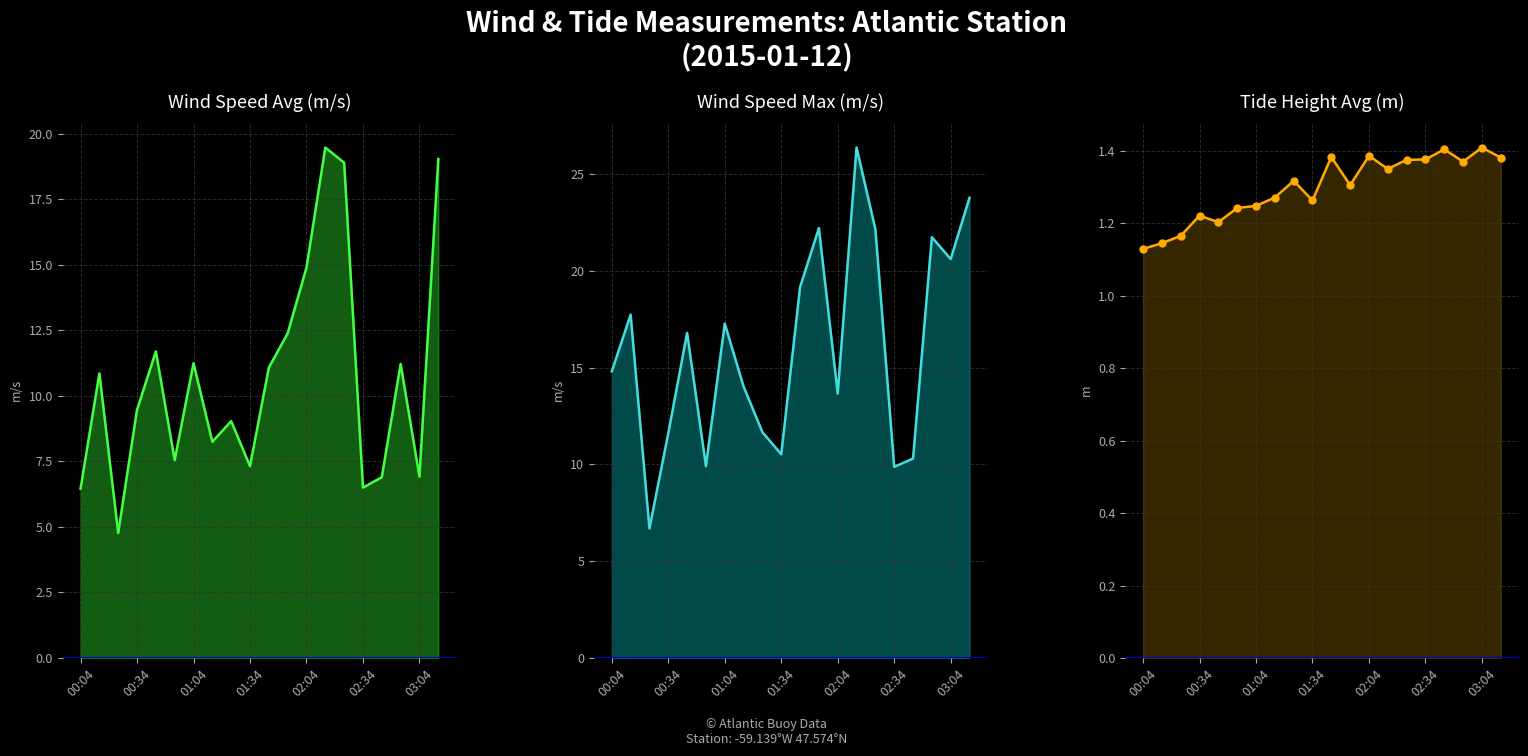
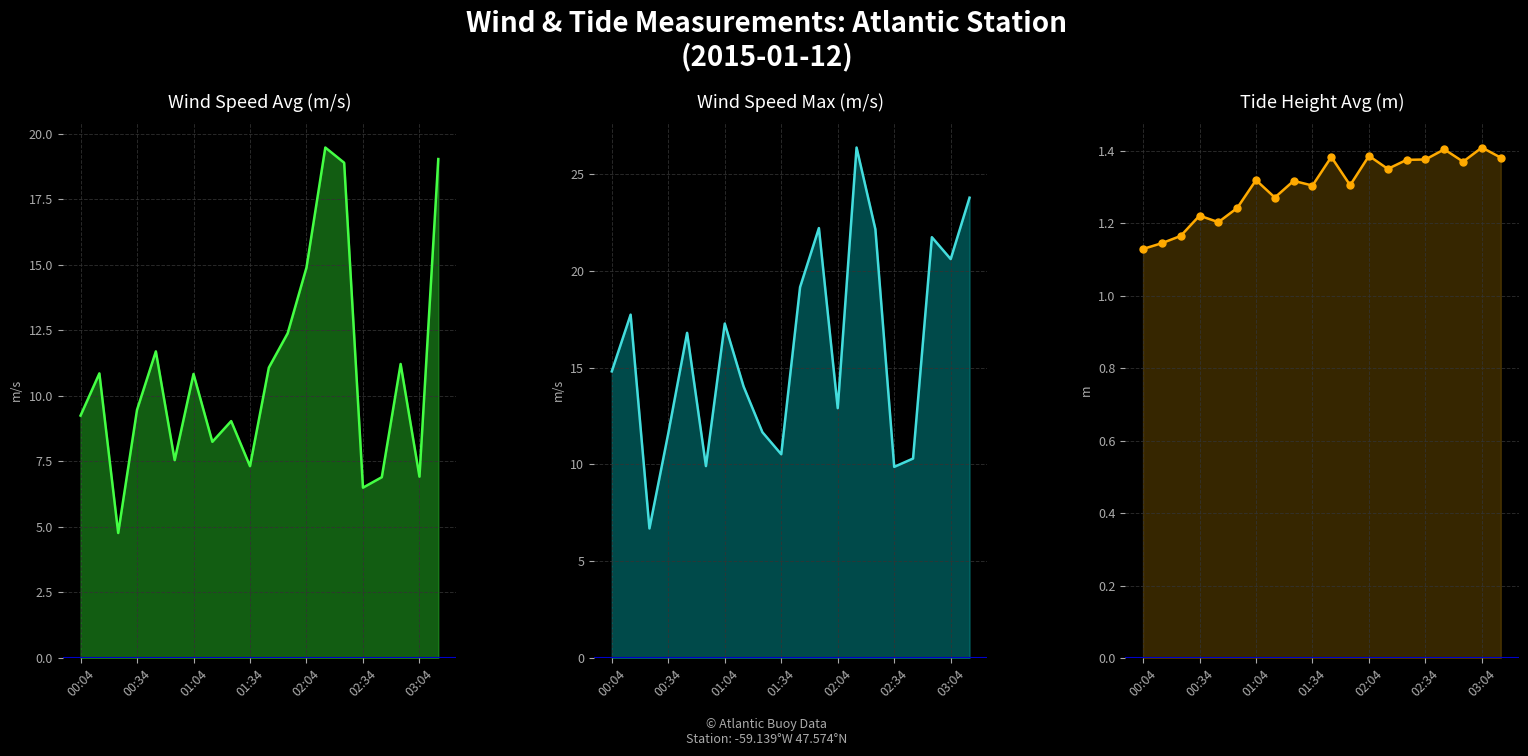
Wind Speed Avg (m/s), 00:04: 6.5 -> 9.3
Wind Speed Avg (m/s), 01:04: 11.3 -> 10.8
Wind Speed Max (m/s), 02:04: 13.7 -> 12.9
Tide Height Avg (m), 01:04: 1.25 -> 1.32
Tide Height Avg (m), 01:34: 1.26 -> 1.30
